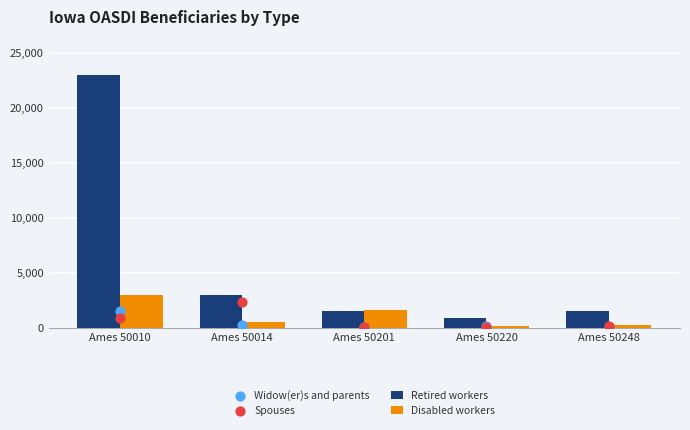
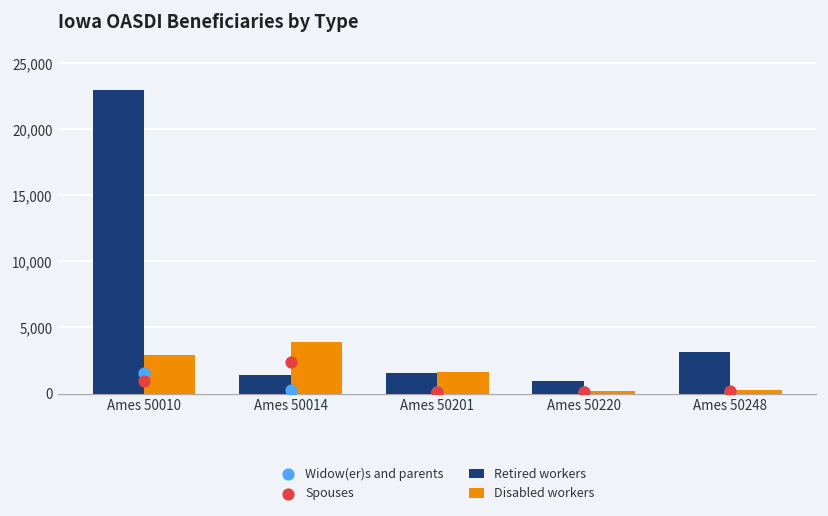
Retired workers, Ames 50014: 3,000 -> 1,400
Disabled workers, Ames 50014: 500 -> 3,900
Retired workers, Ames 50248: 1,600 -> 3,200
